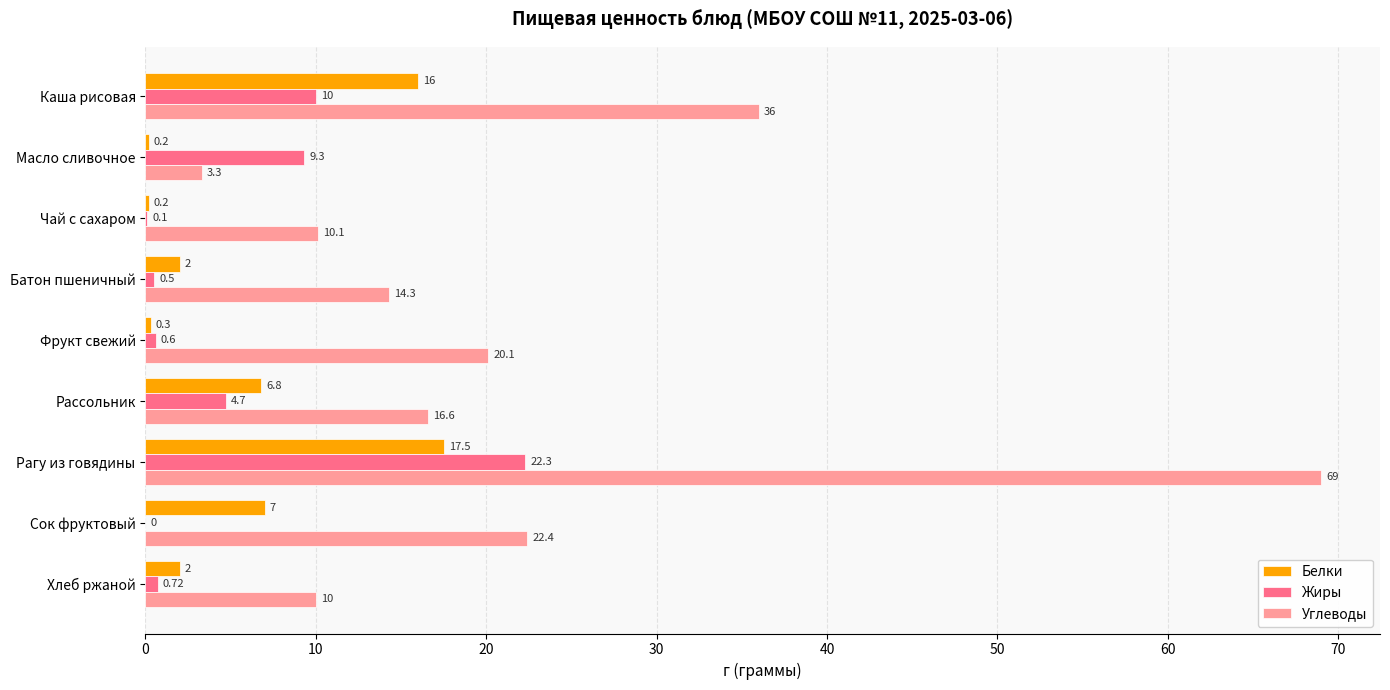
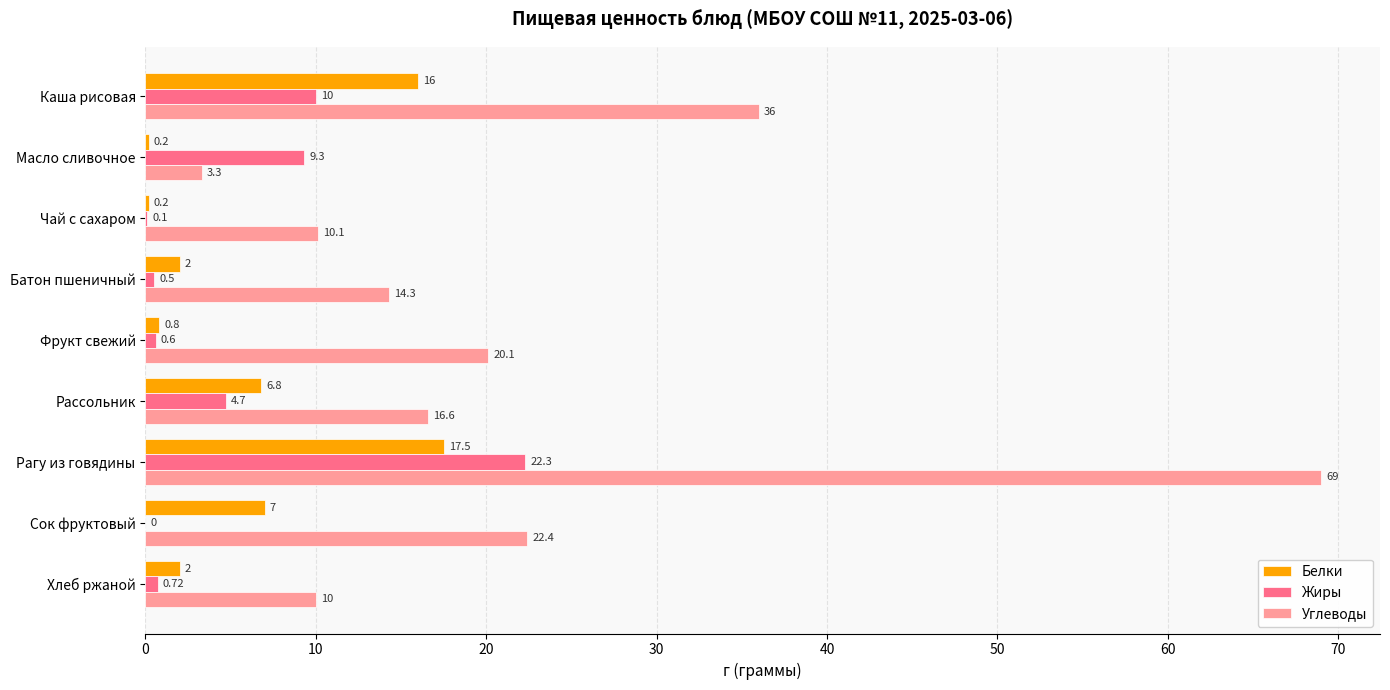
Белки, Фрукт свежий: 0.3 -> 0.8
